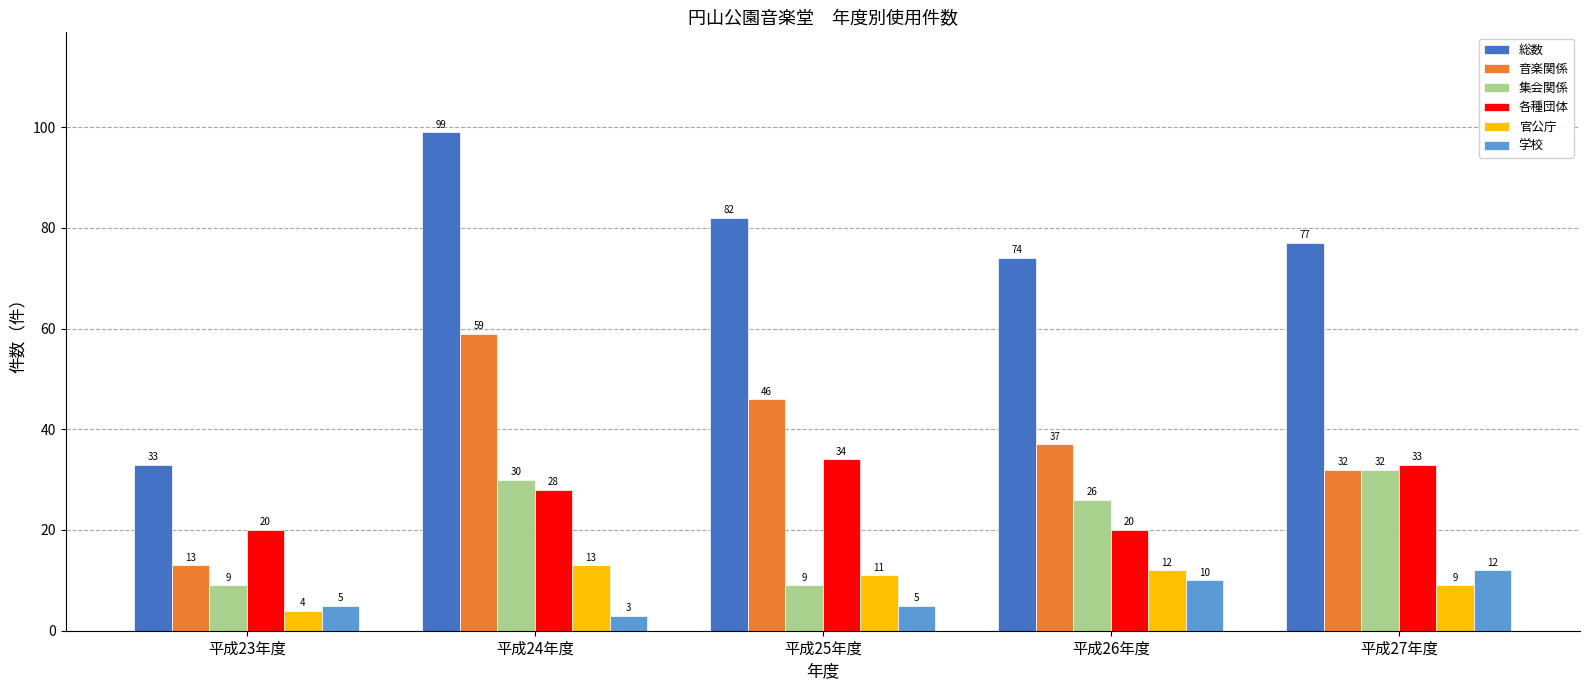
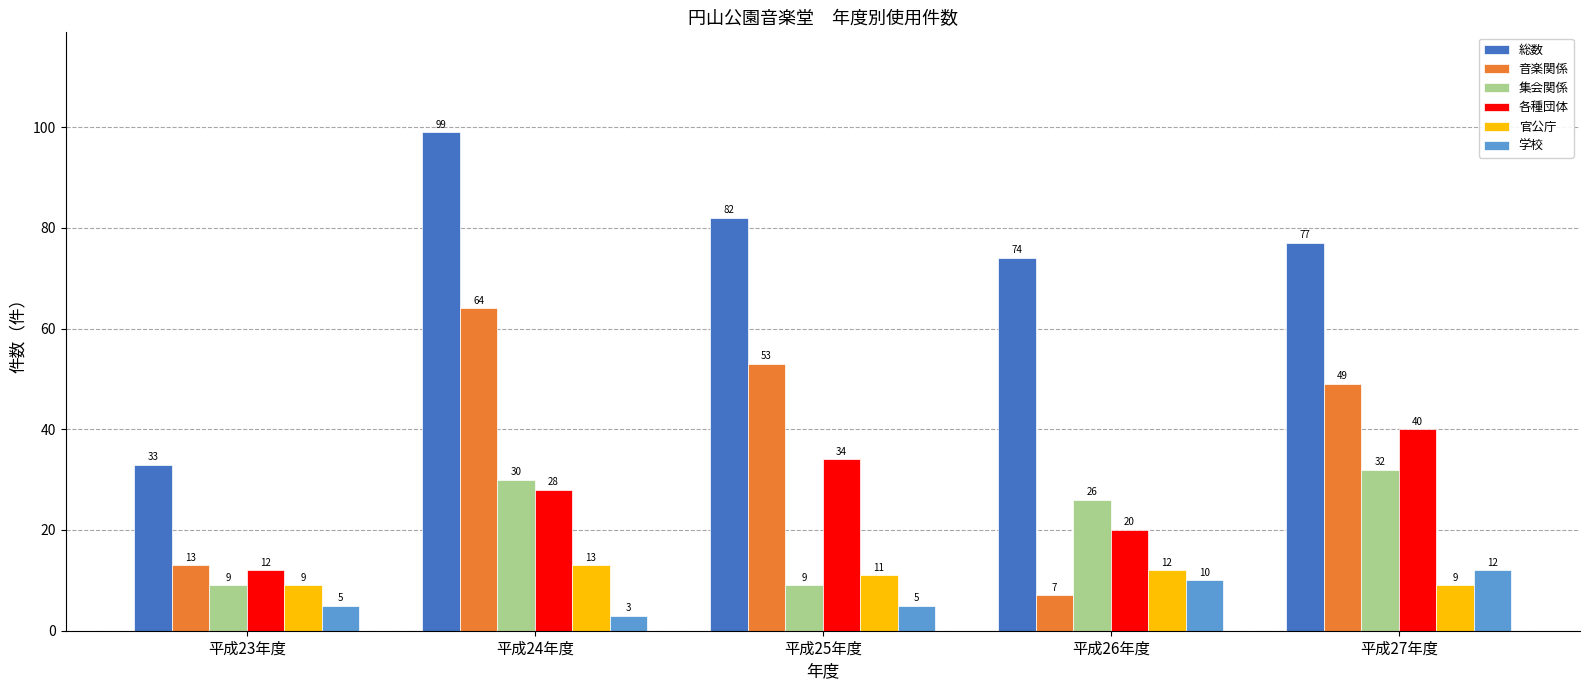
各種団体, 平成23年度: 20 -> 12
官公庁, 平成23年度: 4 -> 9
音楽関係, 平成24年度: 59 -> 64
音楽関係, 平成25年度: 46 -> 53
音楽関係, 平成26年度: 37 -> 7
音楽関係, 平成27年度: 32 -> 49
各種団体, 平成27年度: 33 -> 40
